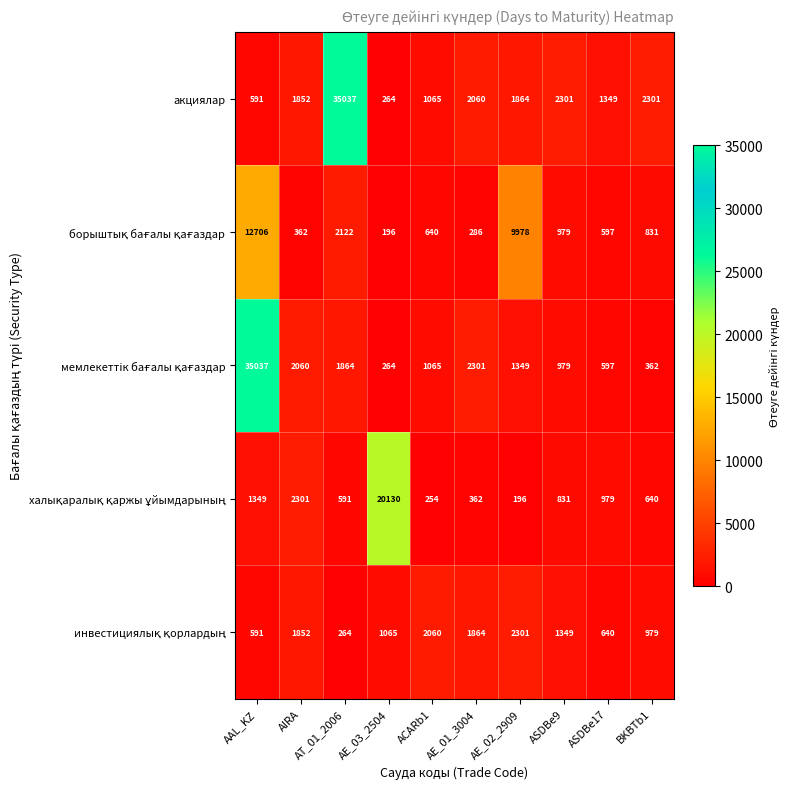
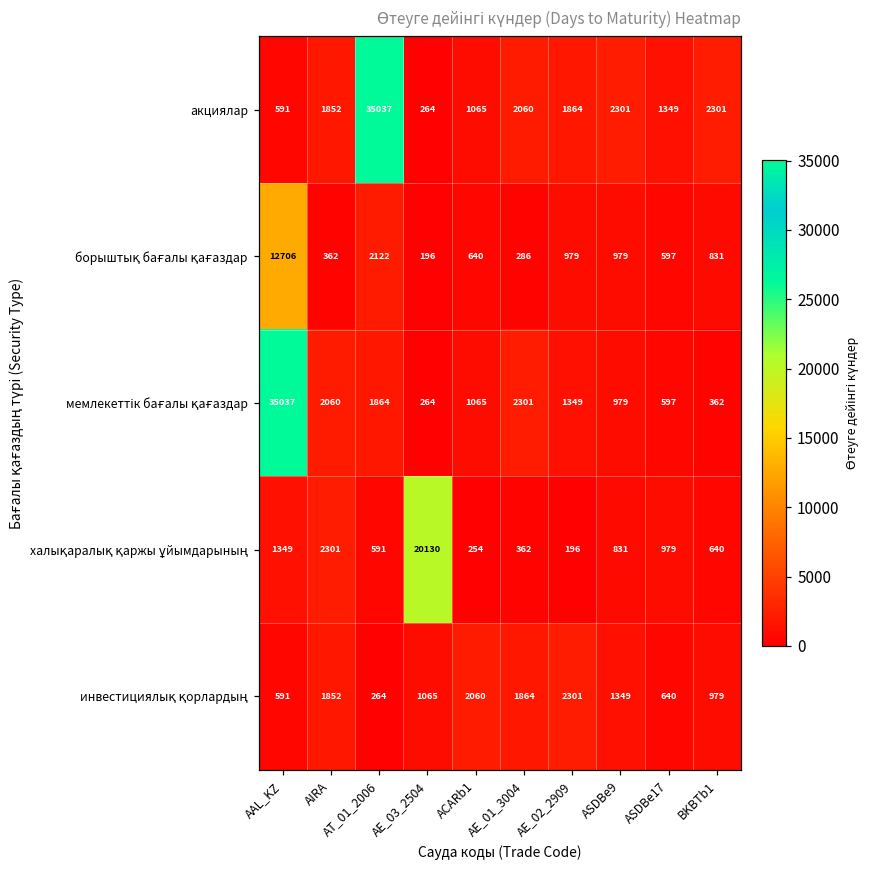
борыштық бағалы қағаздар, AE_02_2909: 9978 -> 979
